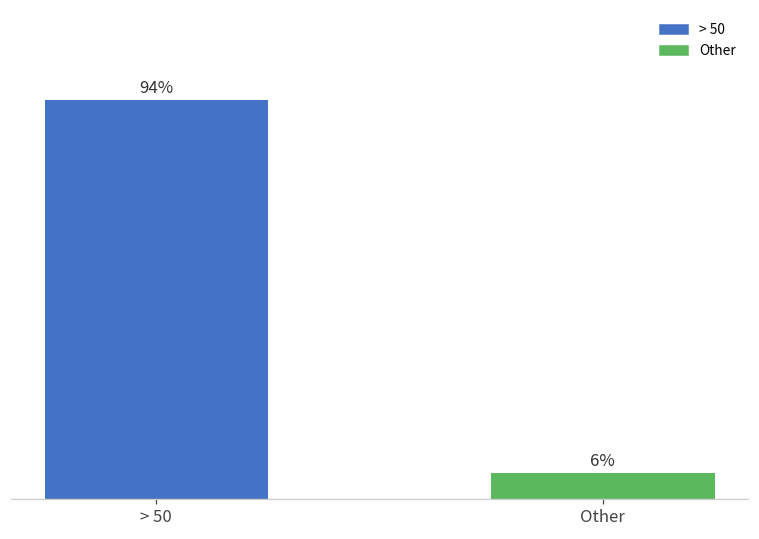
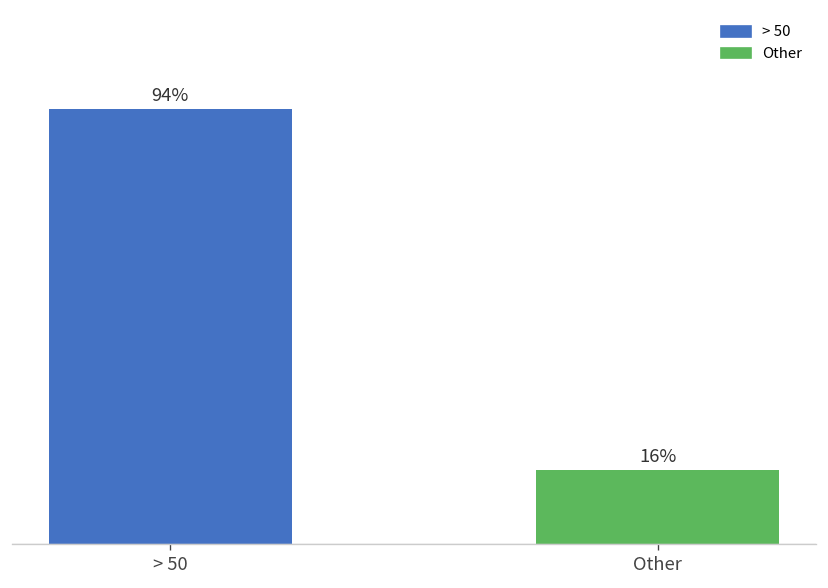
Other: 6% -> 16%
